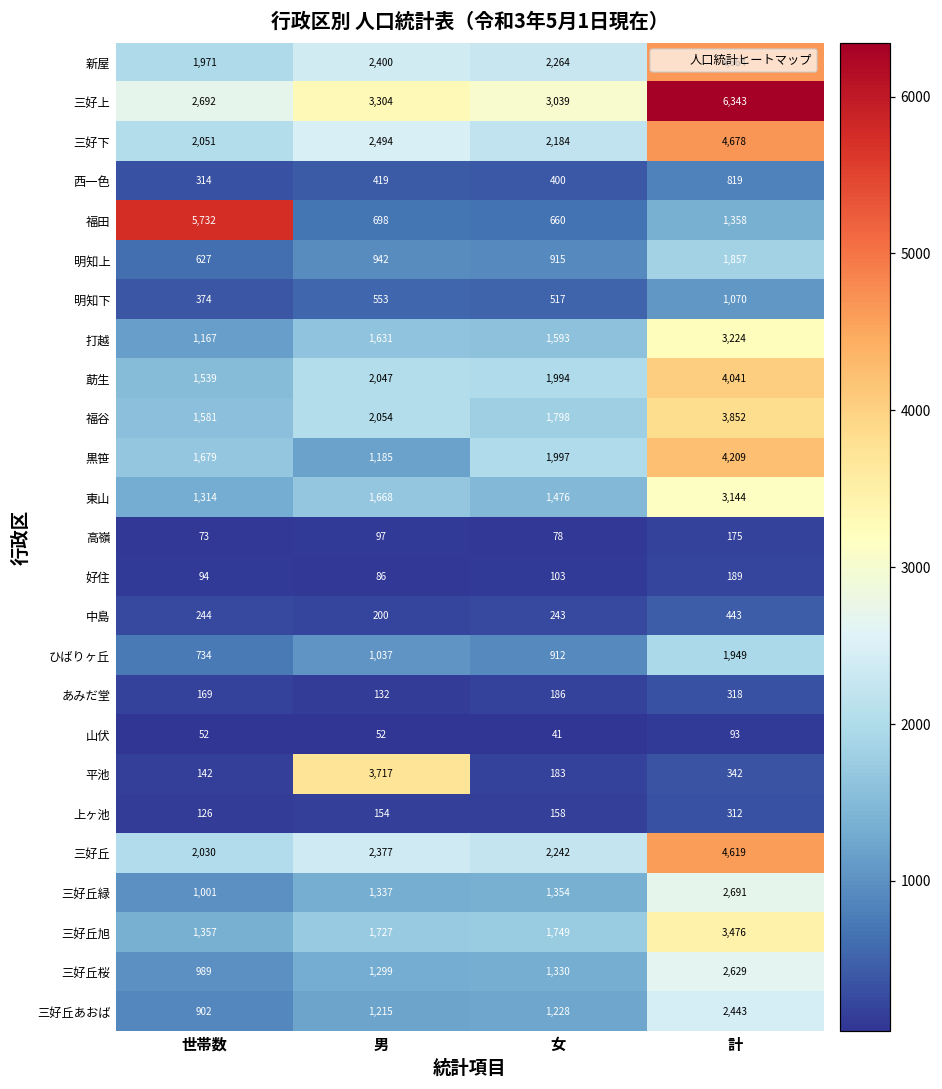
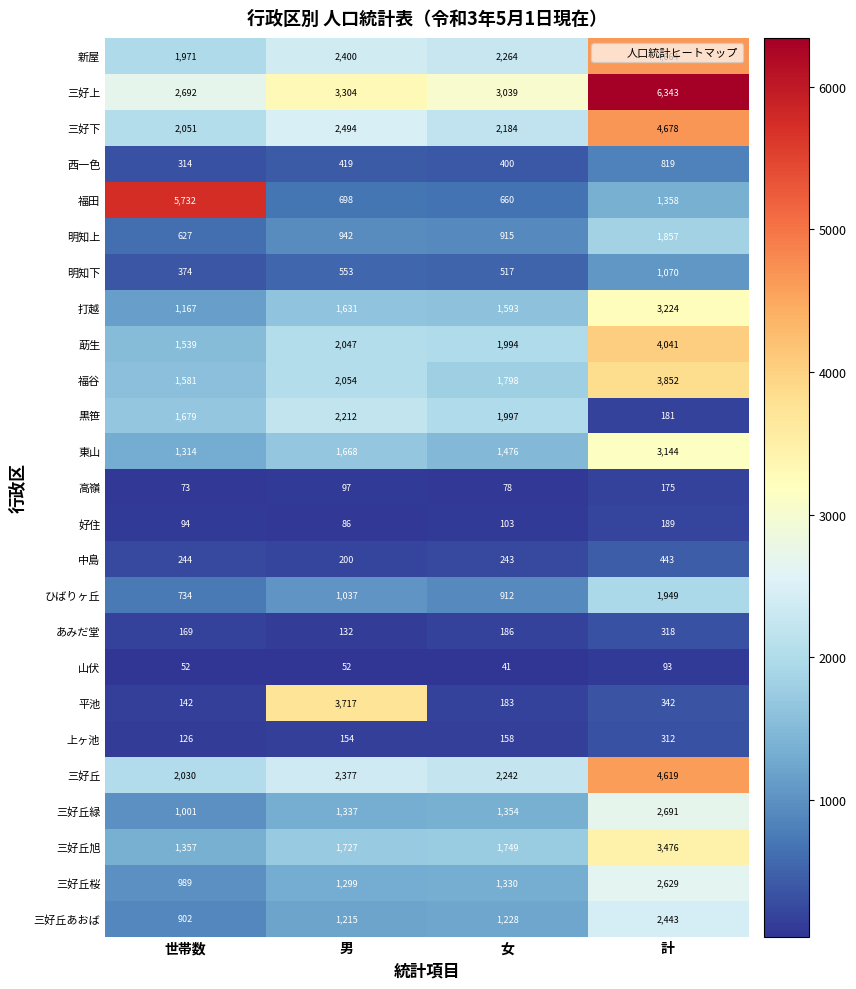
黒笹, 男: 1,185 -> 2,212
黒笹, 計: 4,209 -> 181
